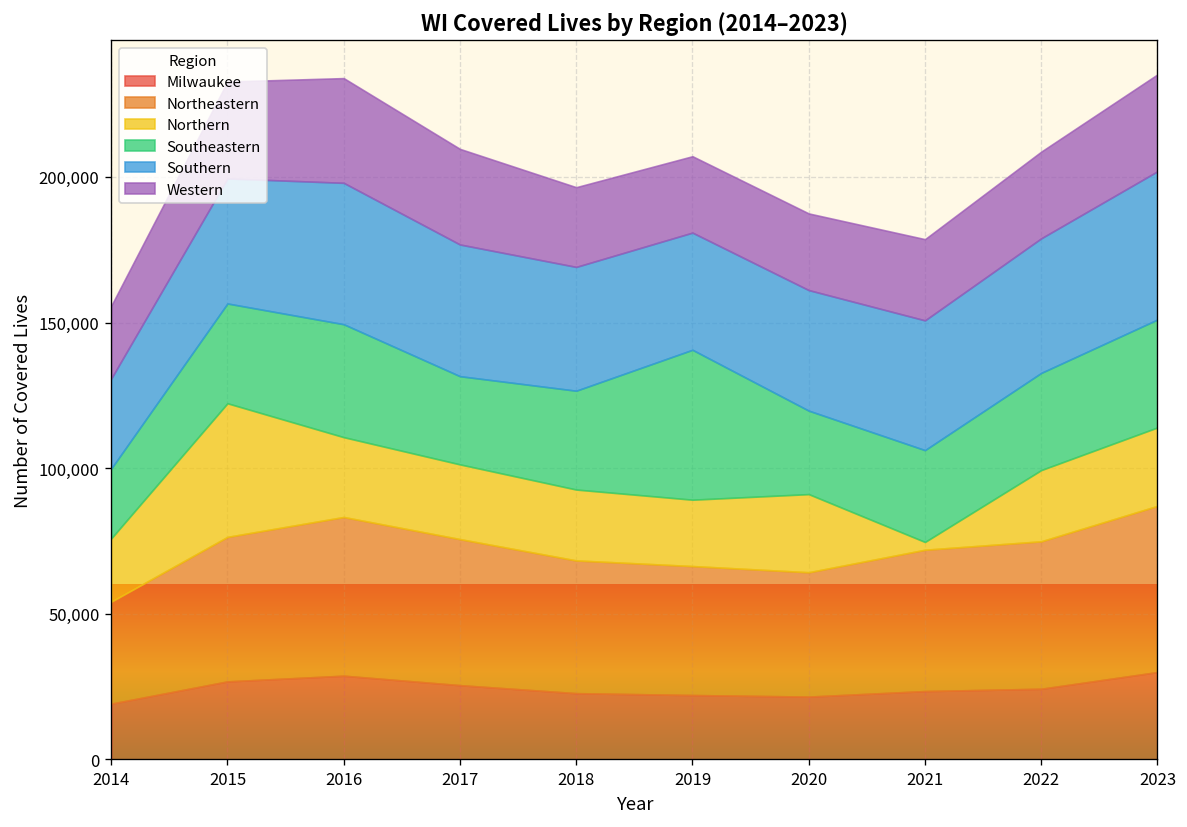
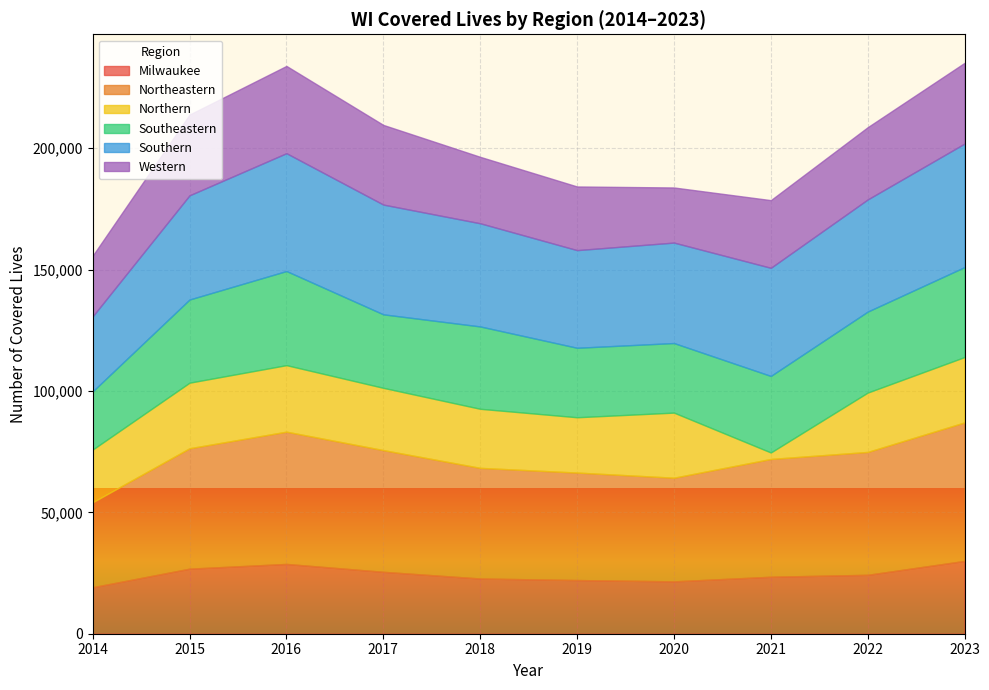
Northern, 2015: 46,000 -> 27,000
Southeastern, 2019: 51,000 -> 29,000
Western, 2020: 26,000 -> 23,000
